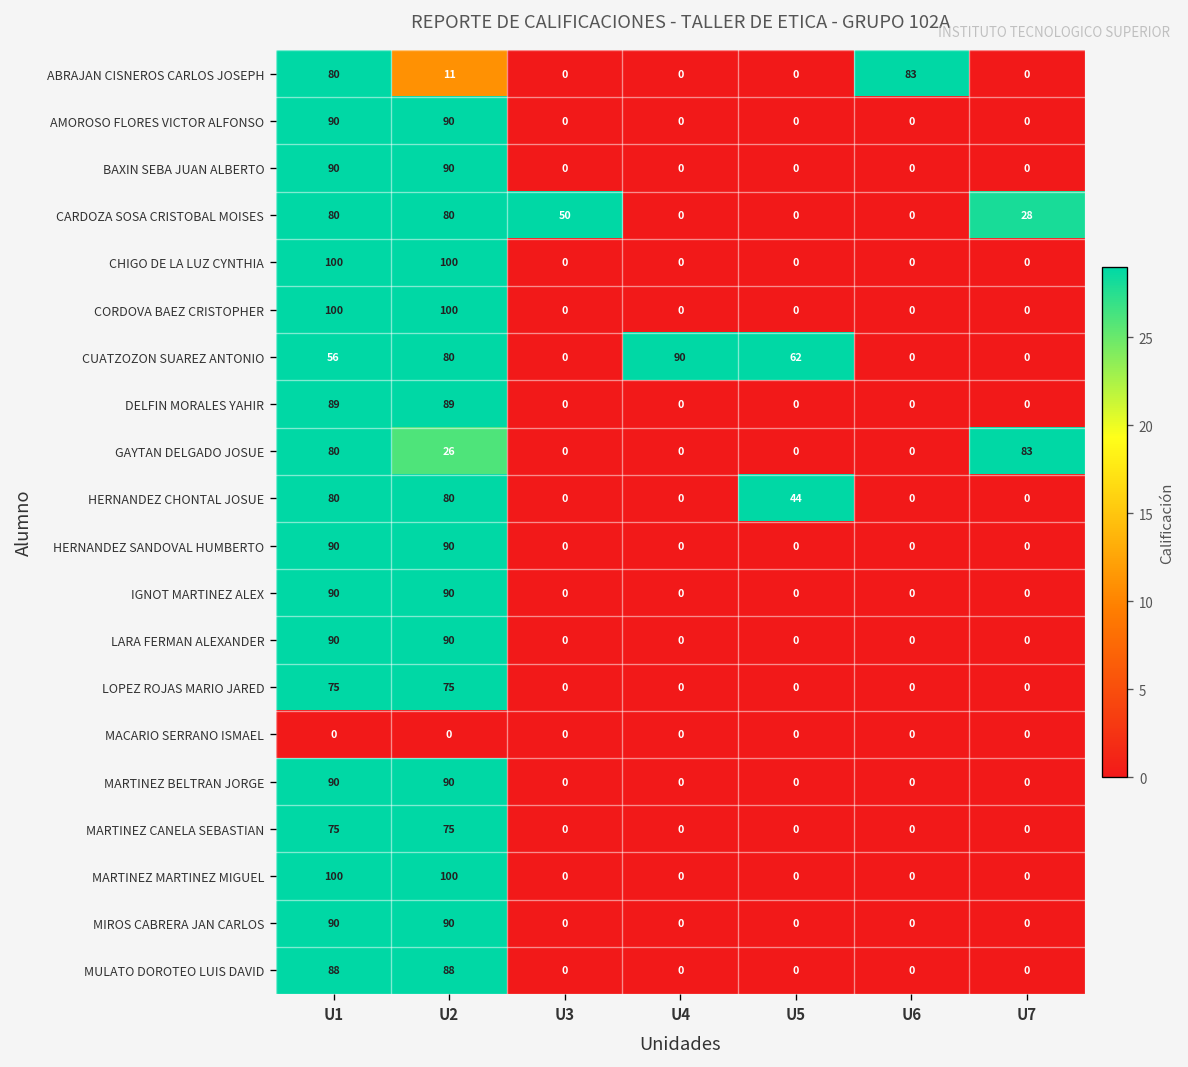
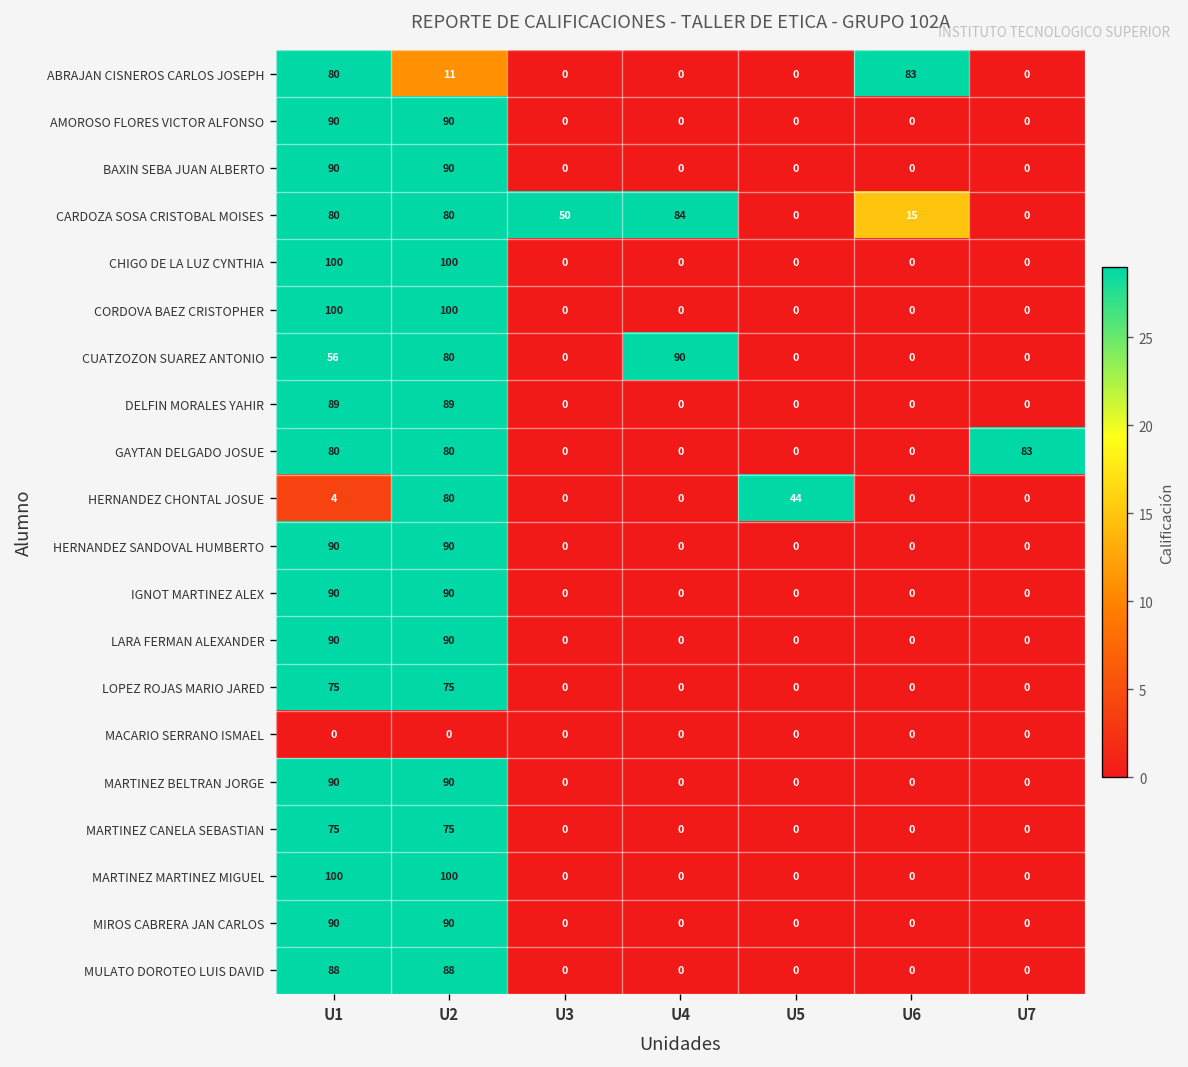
CARDOZA SOSA CRISTOBAL MOISES, U4: 0 -> 84
CARDOZA SOSA CRISTOBAL MOISES, U6: 0 -> 15
CARDOZA SOSA CRISTOBAL MOISES, U7: 28 -> 0
CUATZOZON SUAREZ ANTONIO, U5: 62 -> 0
GAYTAN DELGADO JOSUE, U2: 26 -> 80
HERNANDEZ CHONTAL JOSUE, U1: 80 -> 4
